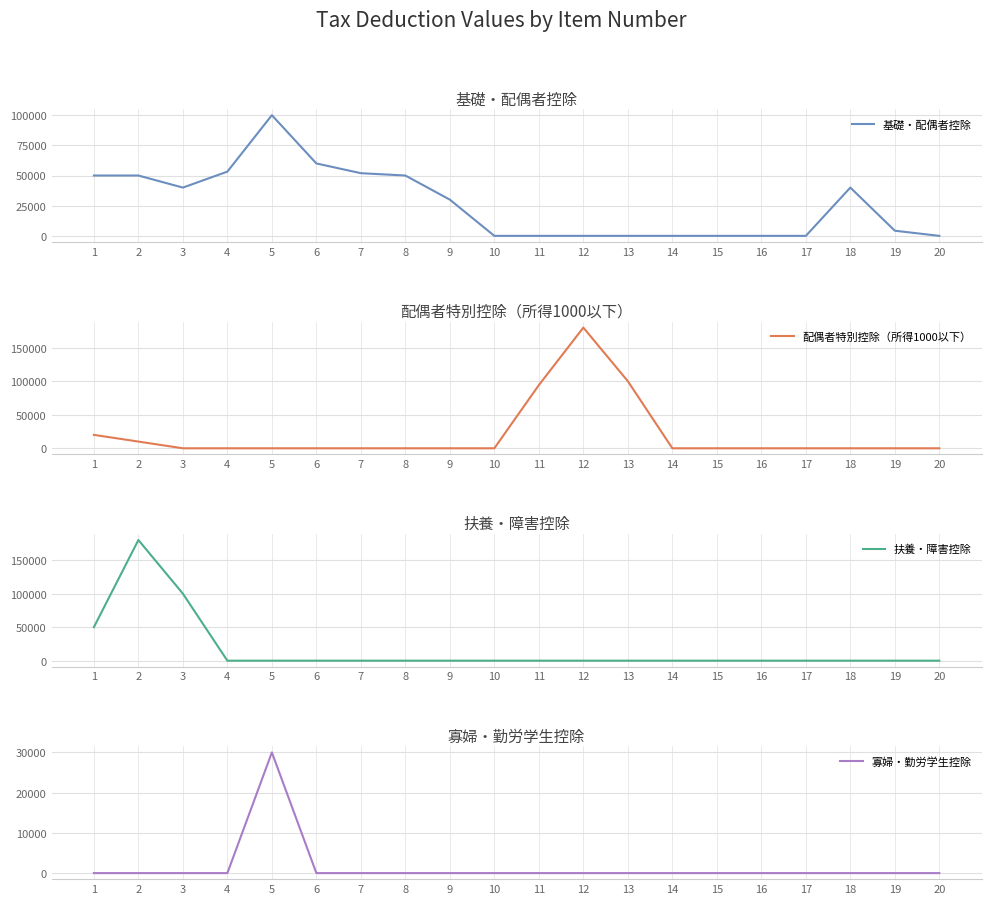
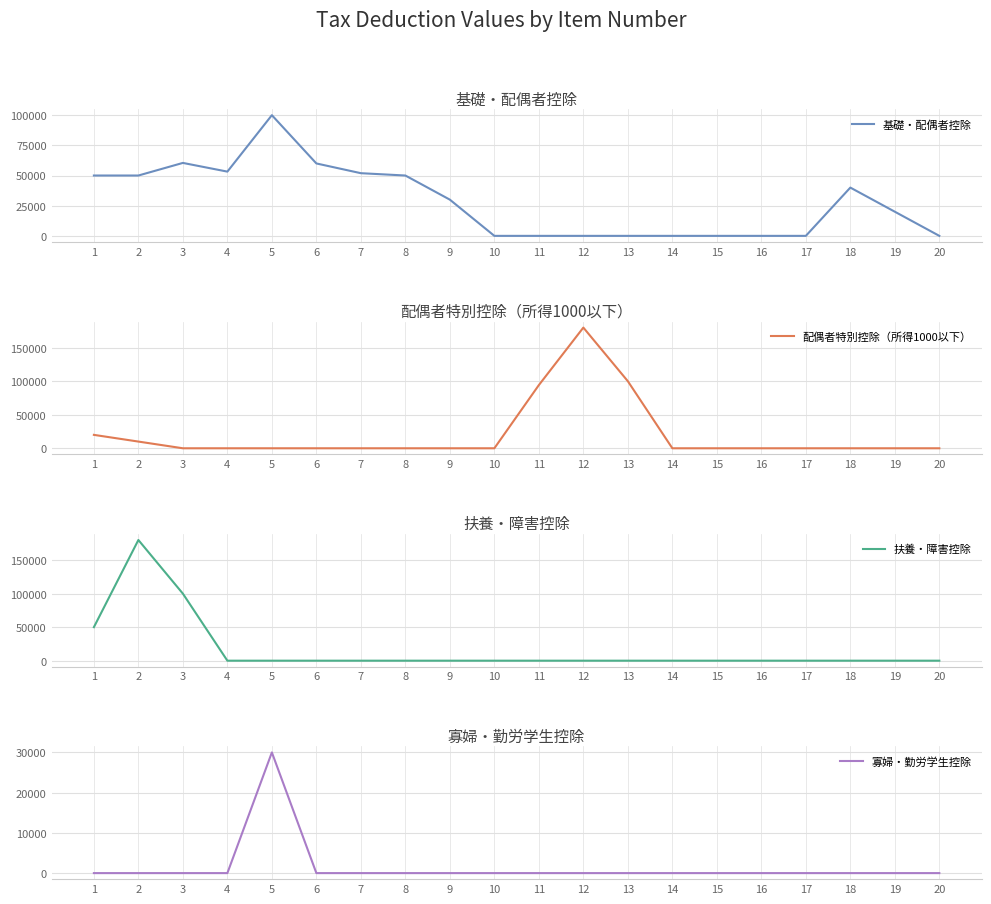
基礎・配偶者控除, 3: 40000 -> 60000
基礎・配偶者控除, 19: 4000 -> 20000
